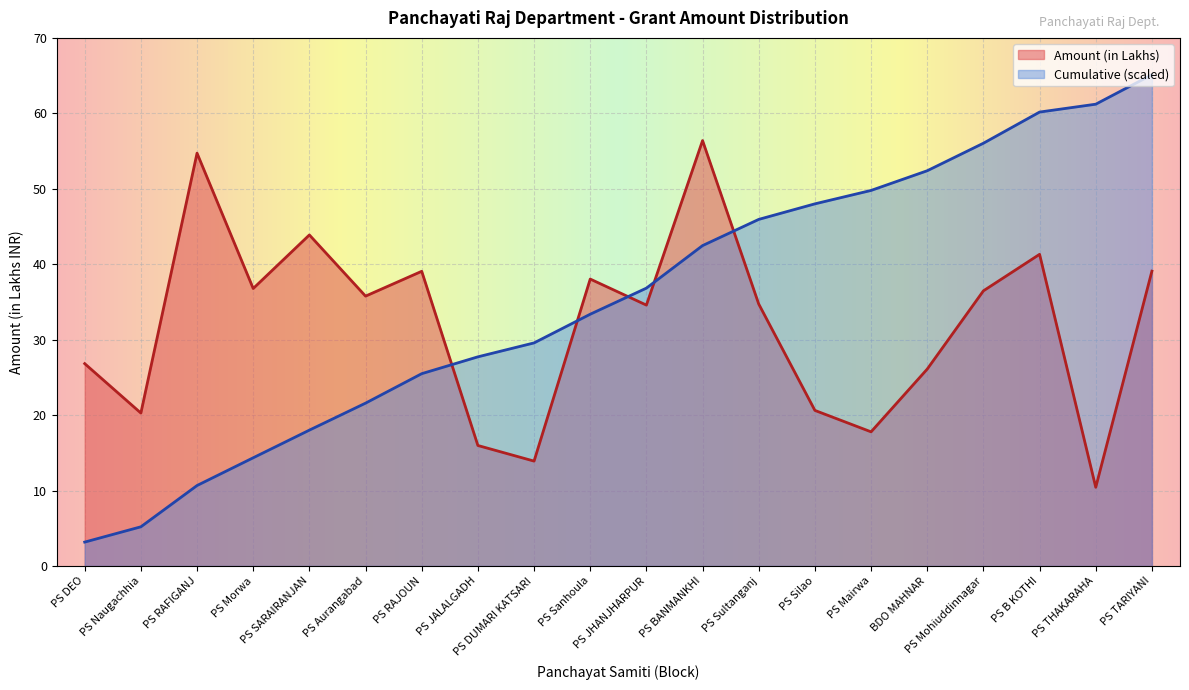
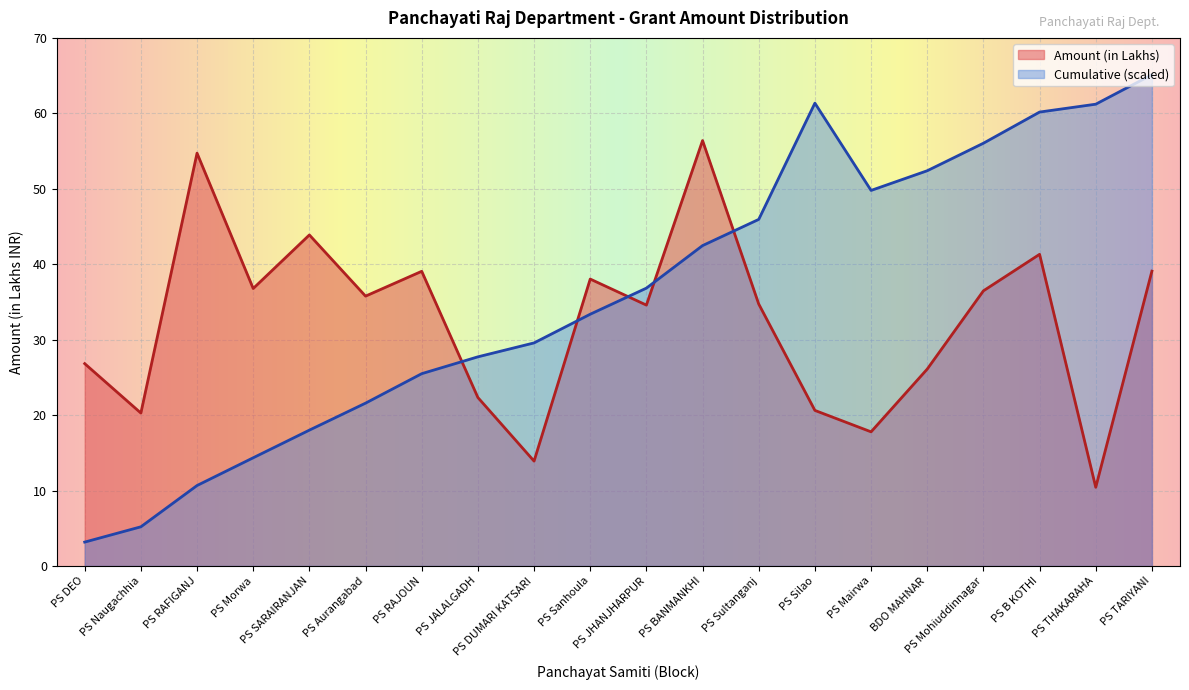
Amount (in Lakhs), PS JALALGADH: 16 -> 22
Cumulative (scaled), PS Silao: 48 -> 61
